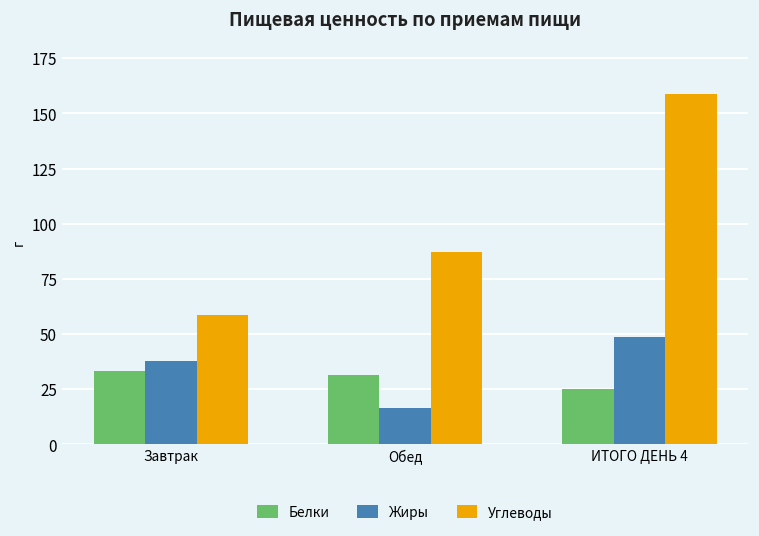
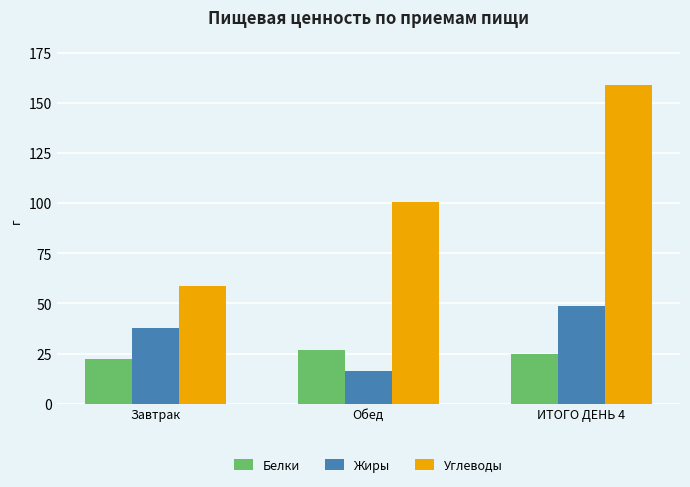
Белки, Завтрак: 33 -> 22
Белки, Обед: 31 -> 27
Углеводы, Обед: 87 -> 100
